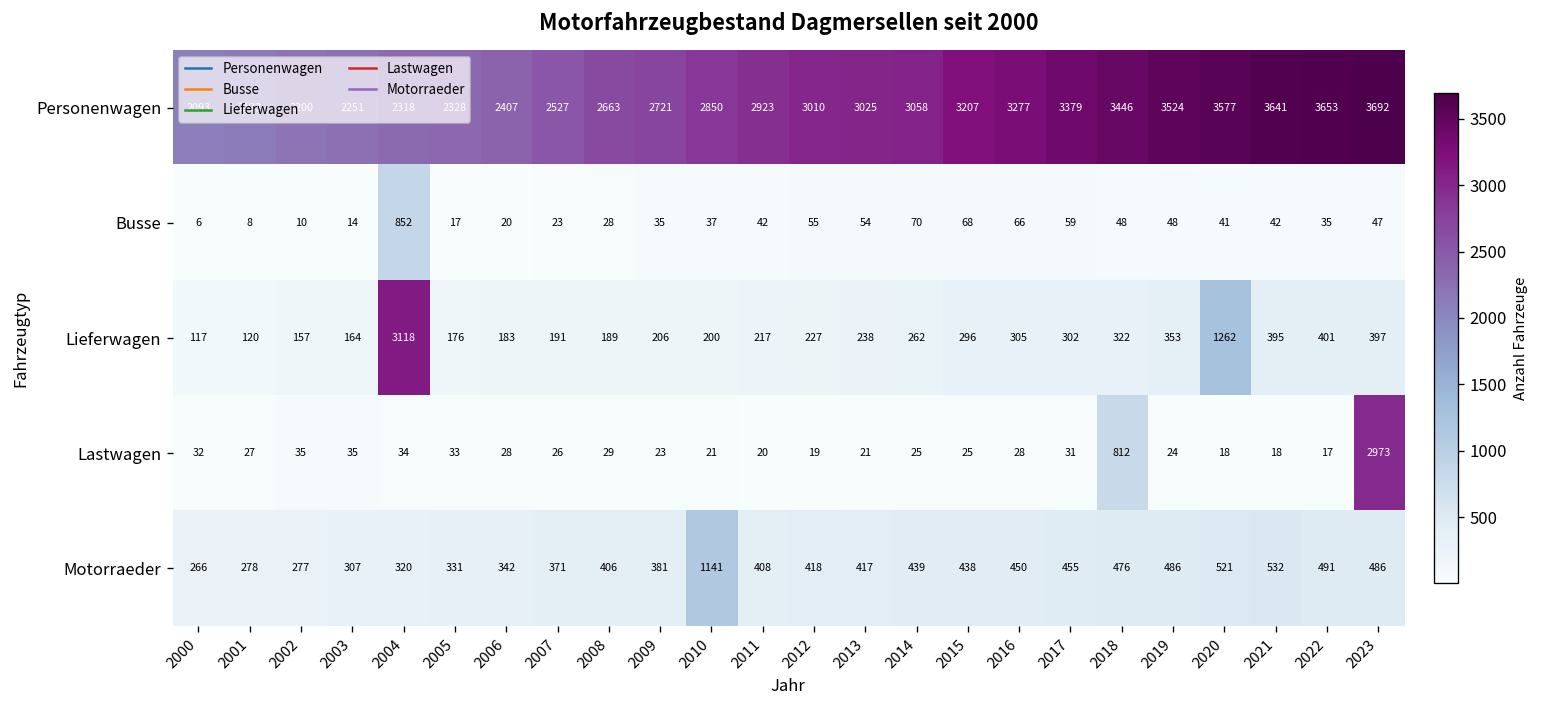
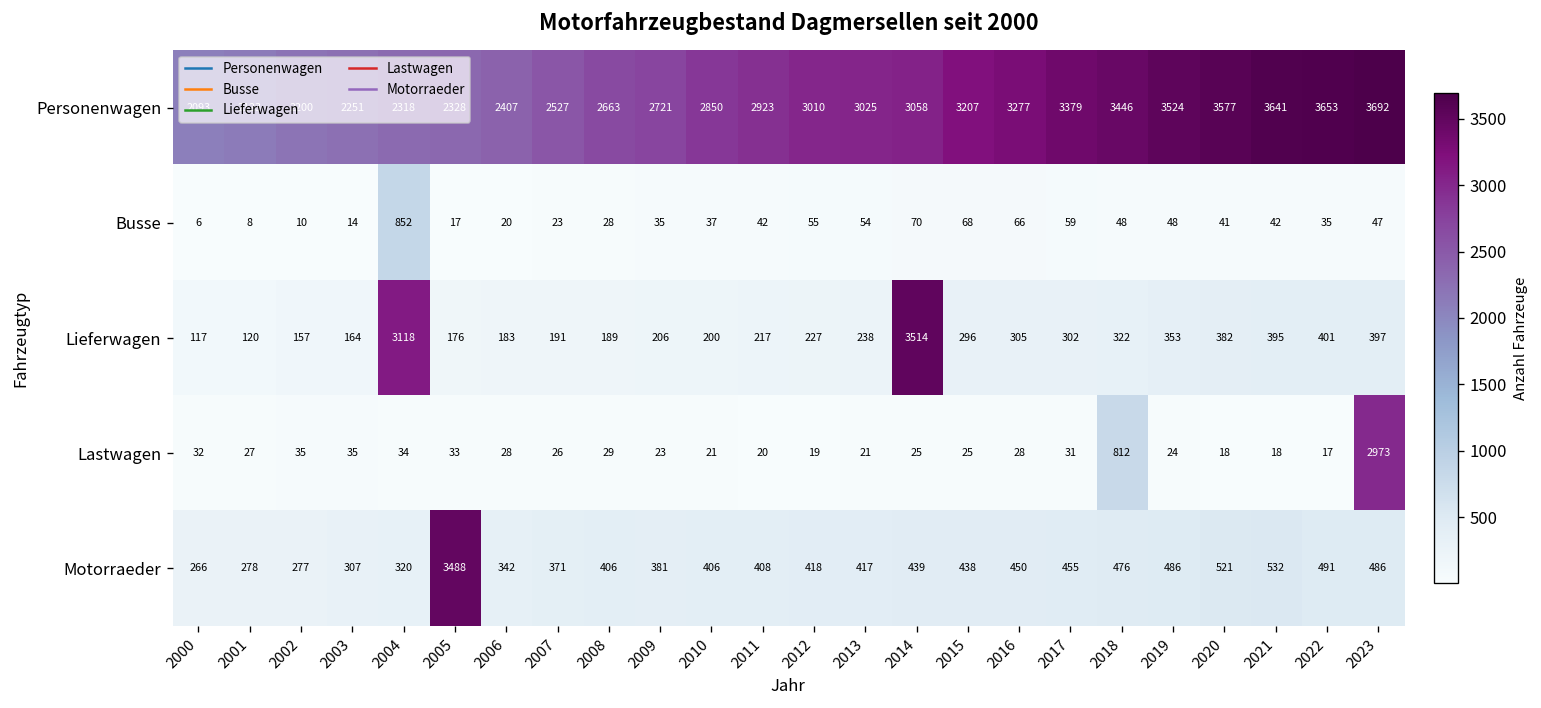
Lieferwagen, 2014: 262 -> 3514
Lieferwagen, 2020: 1262 -> 382
Motorraeder, 2005: 331 -> 3488
Motorraeder, 2010: 1141 -> 406
